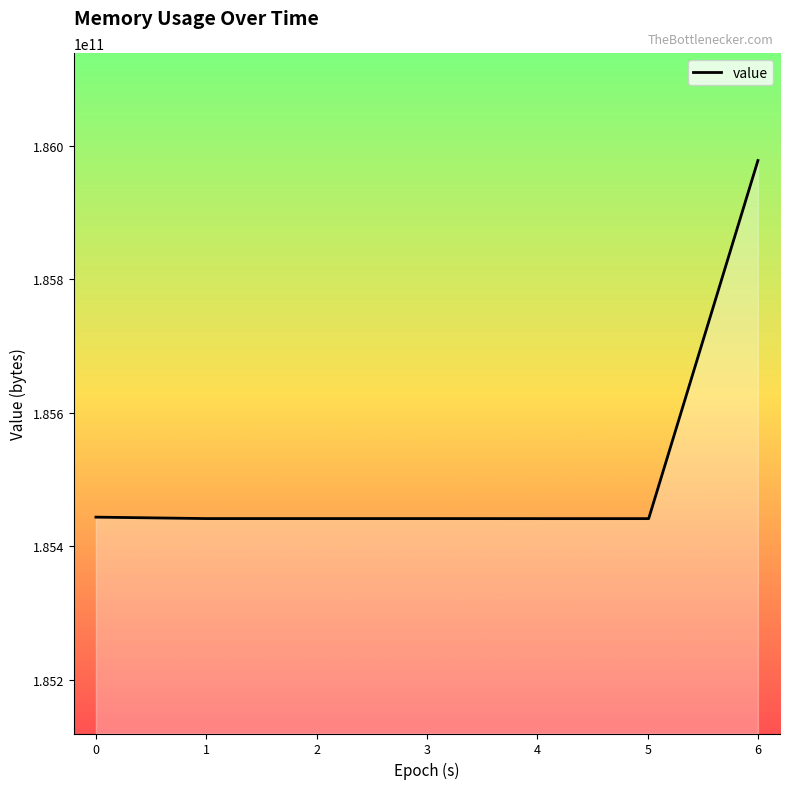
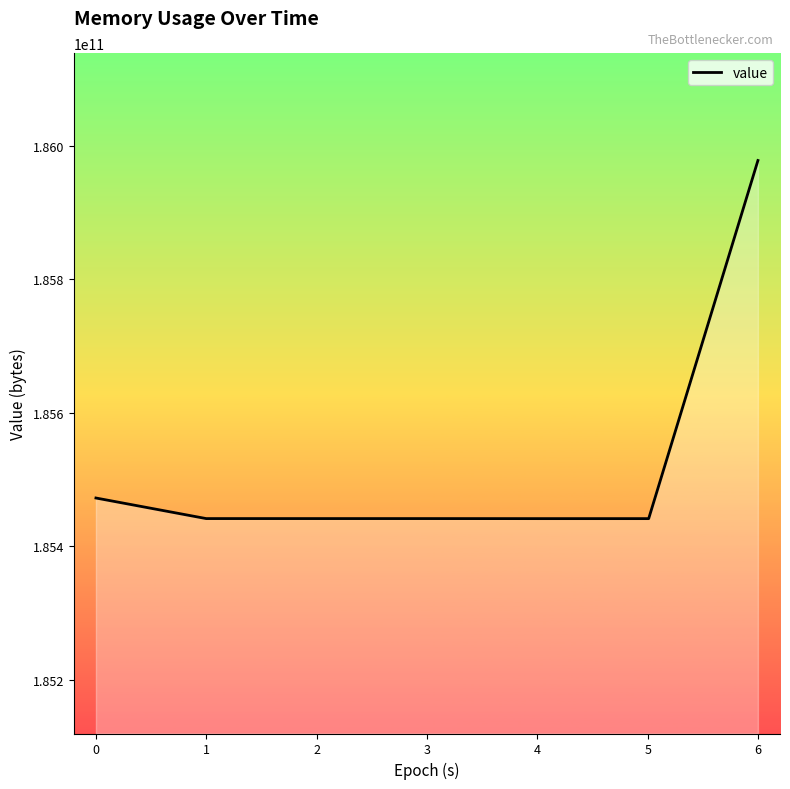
0: 185440000000 -> 185470000000
